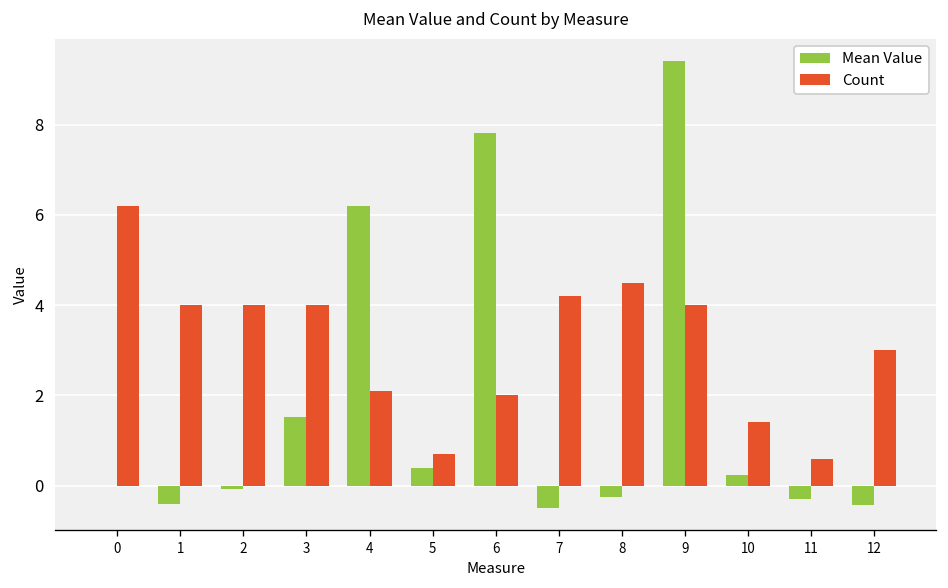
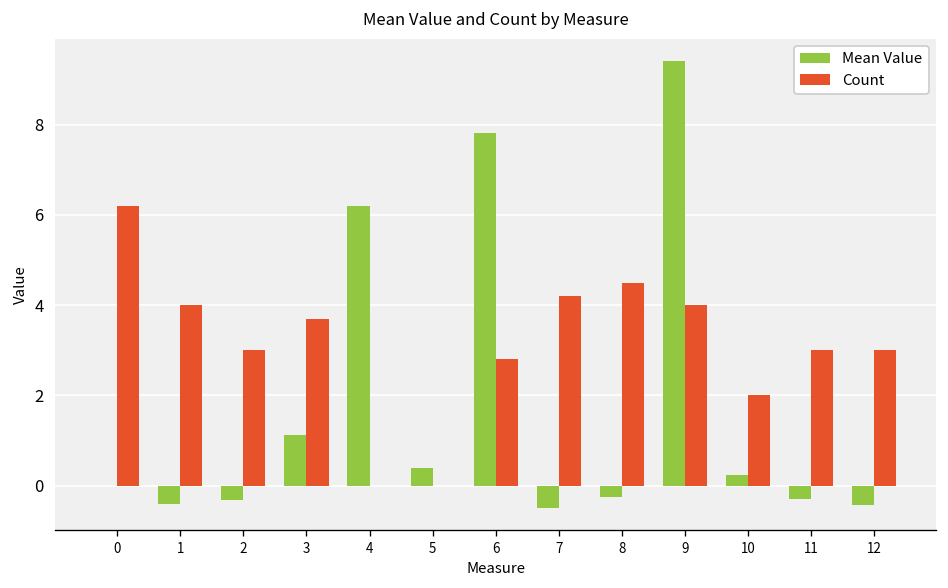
Mean Value, 2: -0.1 -> -0.3
Count, 2: 4 -> 3
Mean Value, 3: 1.5 -> 1.1
Count, 3: 4.0 -> 3.7
Count, 4: 2.1 -> 0.0
Count, 5: 0.7 -> 0.0
Count, 6: 2.0 -> 2.8
Count, 10: 1.4 -> 2.0
Count, 11: 0.6 -> 3.0
